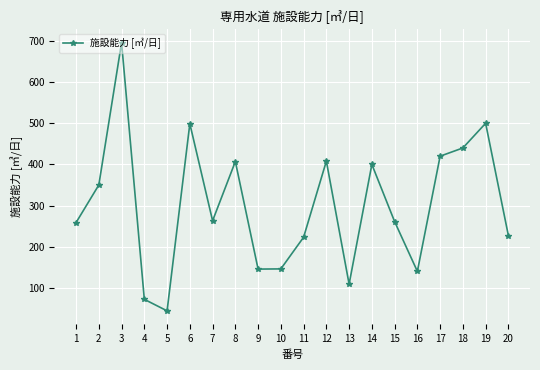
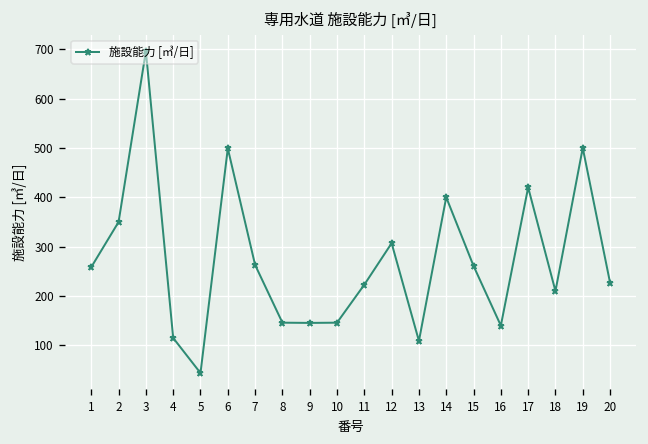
4: 70 -> 120
8: 410 -> 150
12: 410 -> 310
18: 440 -> 210
